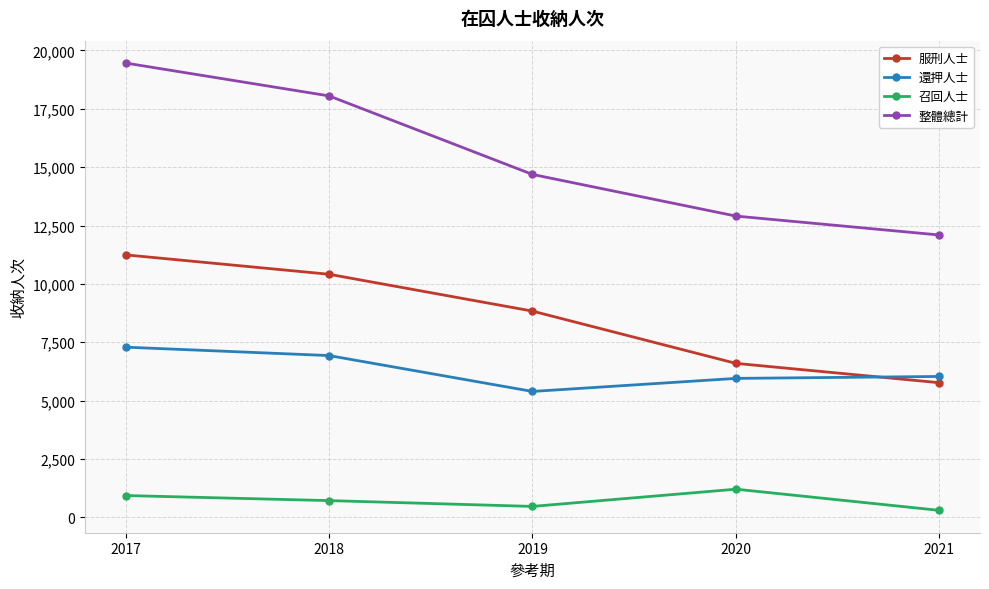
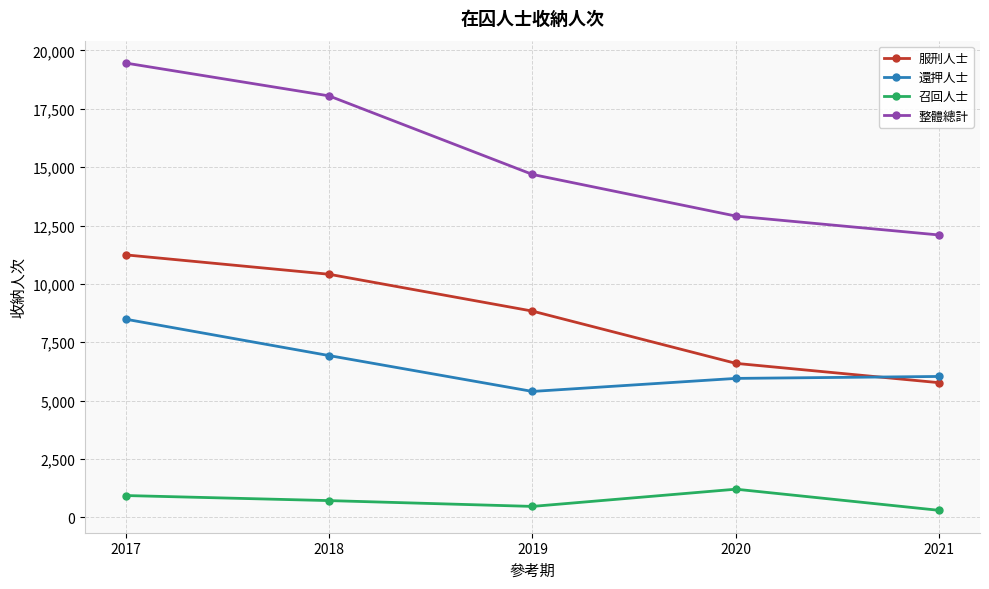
還押人士, 2017: 7,300 -> 8,500
